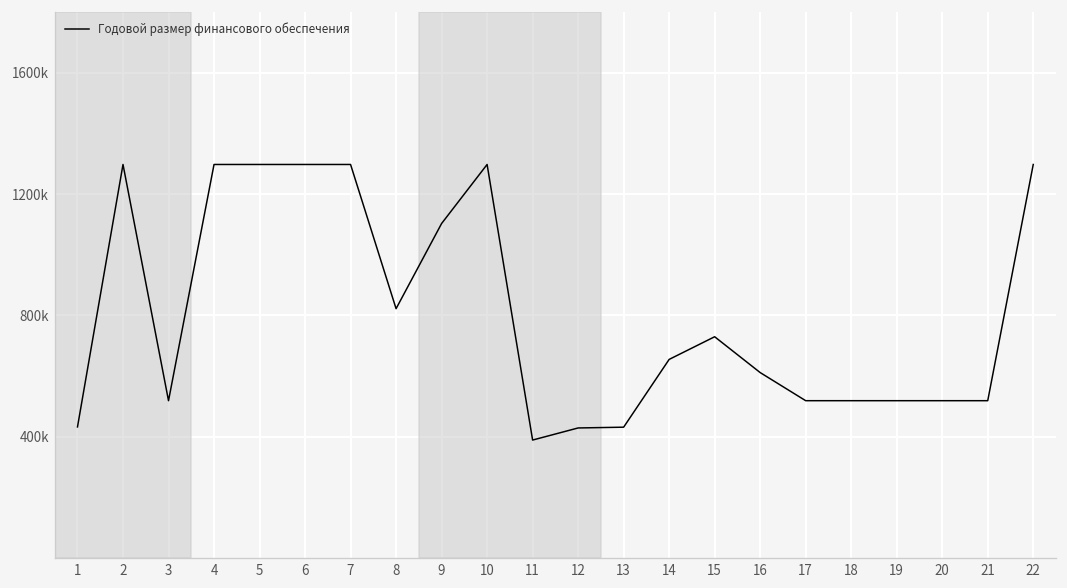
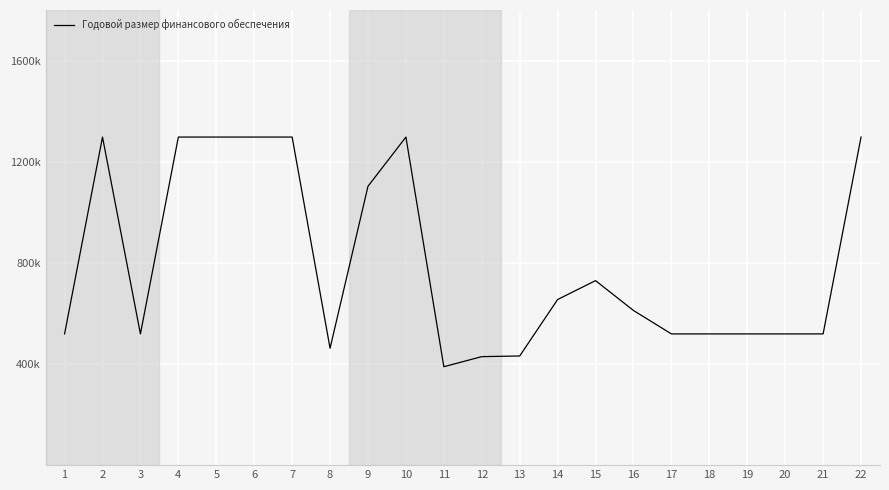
1: 430000 -> 520000
8: 820000 -> 460000
